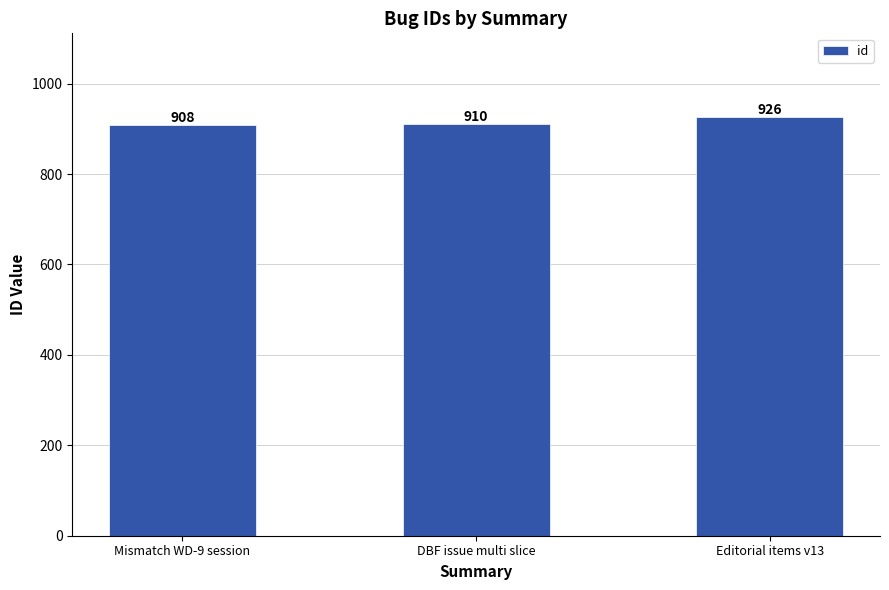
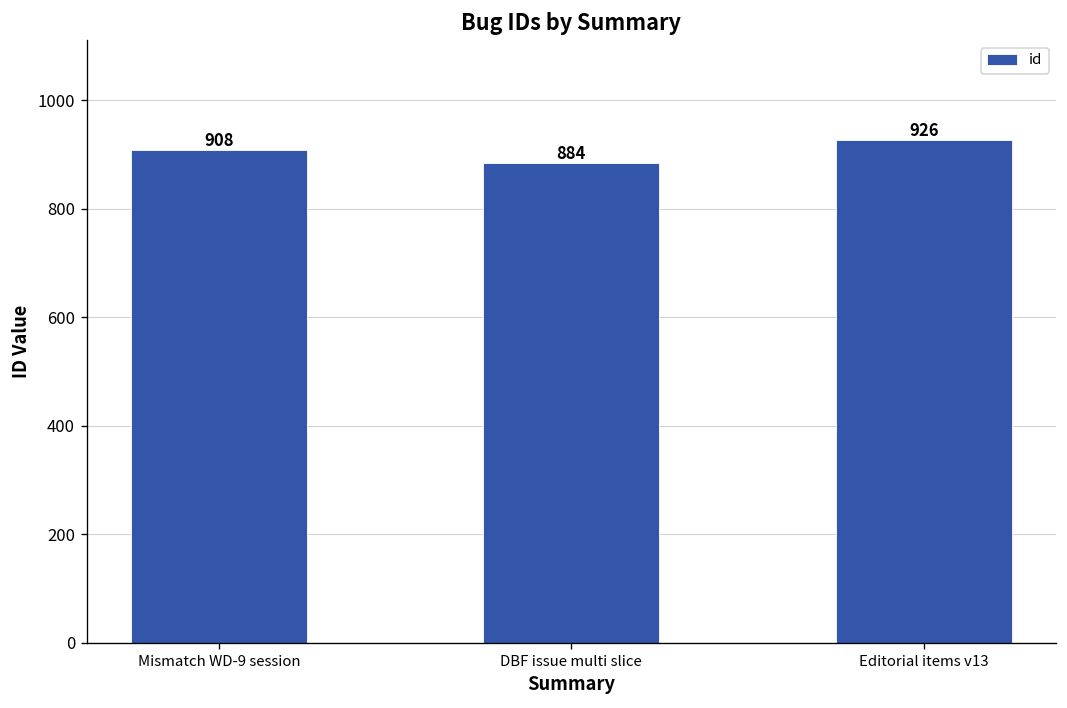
DBF issue multi slice: 910 -> 884
